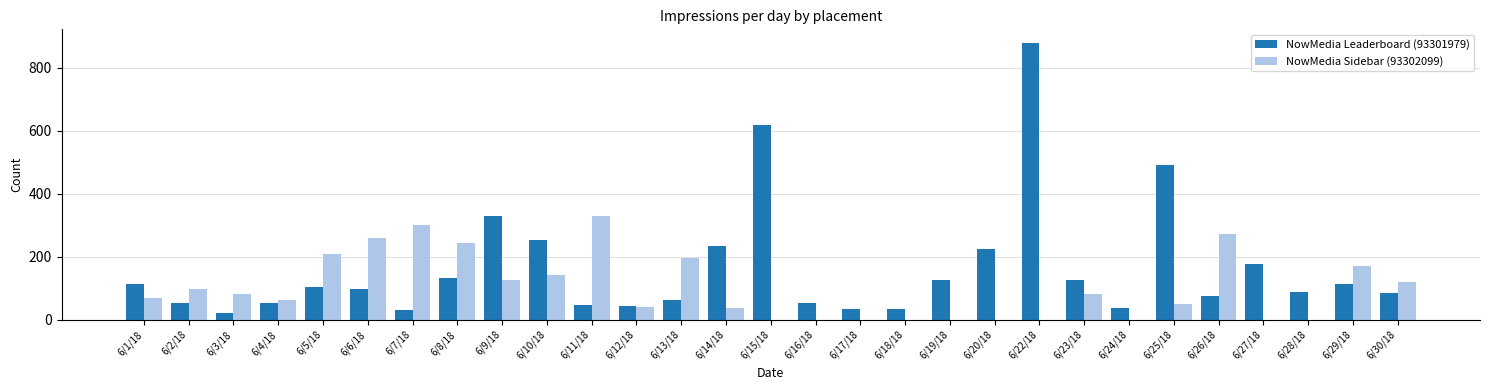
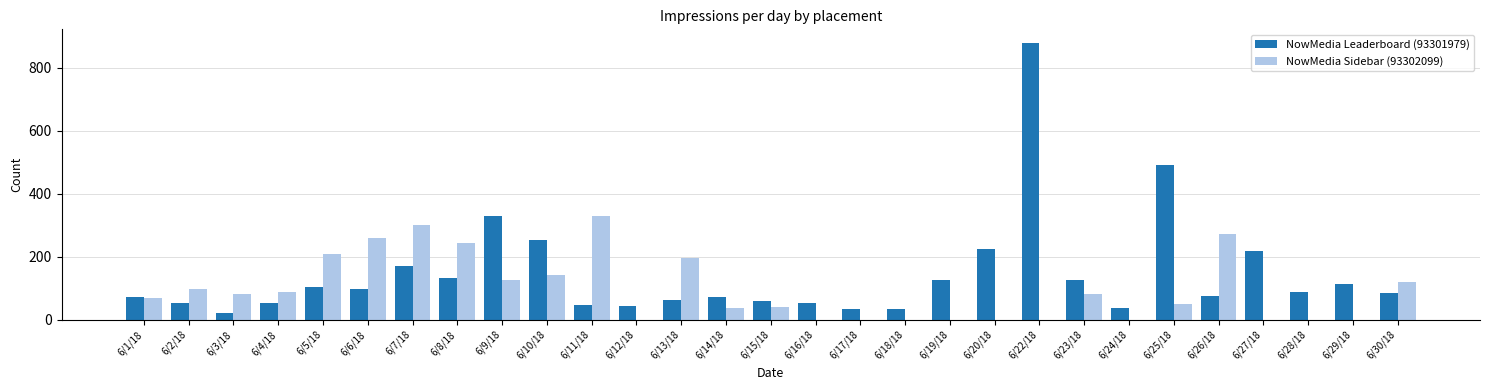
NowMedia Leaderboard (93301979), 6/1/18: 110 -> 70
NowMedia Sidebar (93302099), 6/4/18: 60 -> 90
NowMedia Leaderboard (93301979), 6/7/18: 30 -> 170
NowMedia Sidebar (93302099), 6/12/18: 40 -> 0
NowMedia Leaderboard (93301979), 6/14/18: 230 -> 70
NowMedia Leaderboard (93301979), 6/15/18: 620 -> 60
NowMedia Sidebar (93302099), 6/15/18: 0 -> 40
NowMedia Leaderboard (93301979), 6/27/18: 180 -> 220
NowMedia Sidebar (93302099), 6/29/18: 170 -> 0
